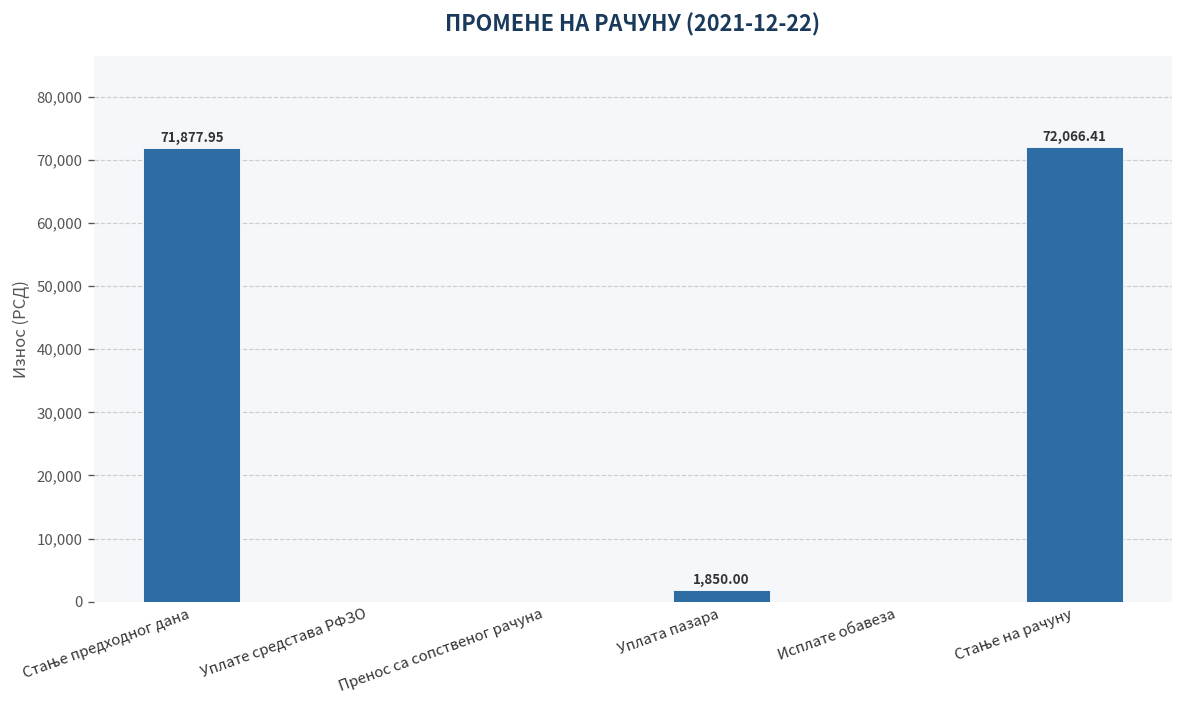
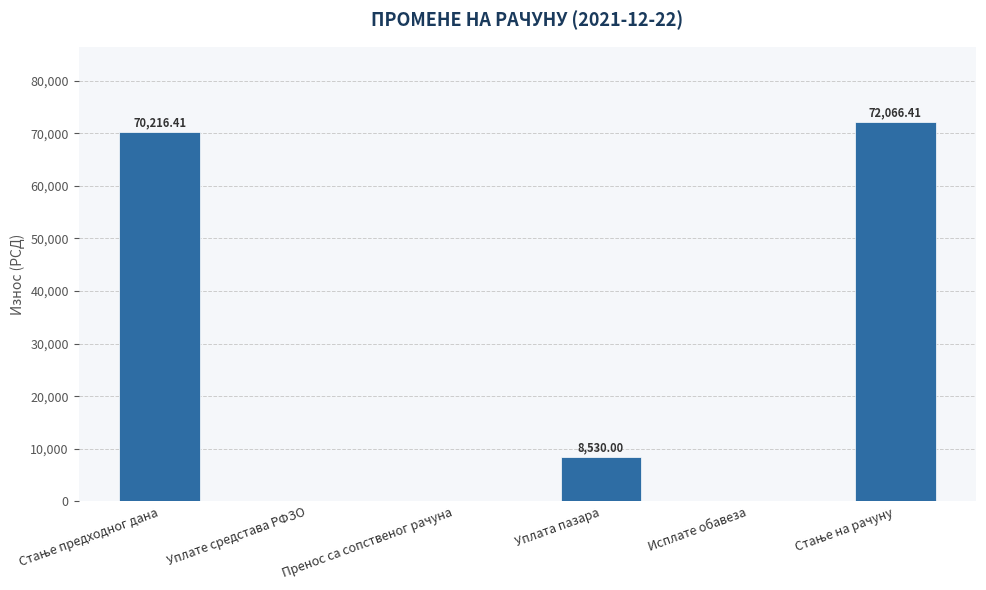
Стање предходног дана: 71,877.95 -> 70,216.41
Уплата пазара: 1,850.00 -> 8,530.00
